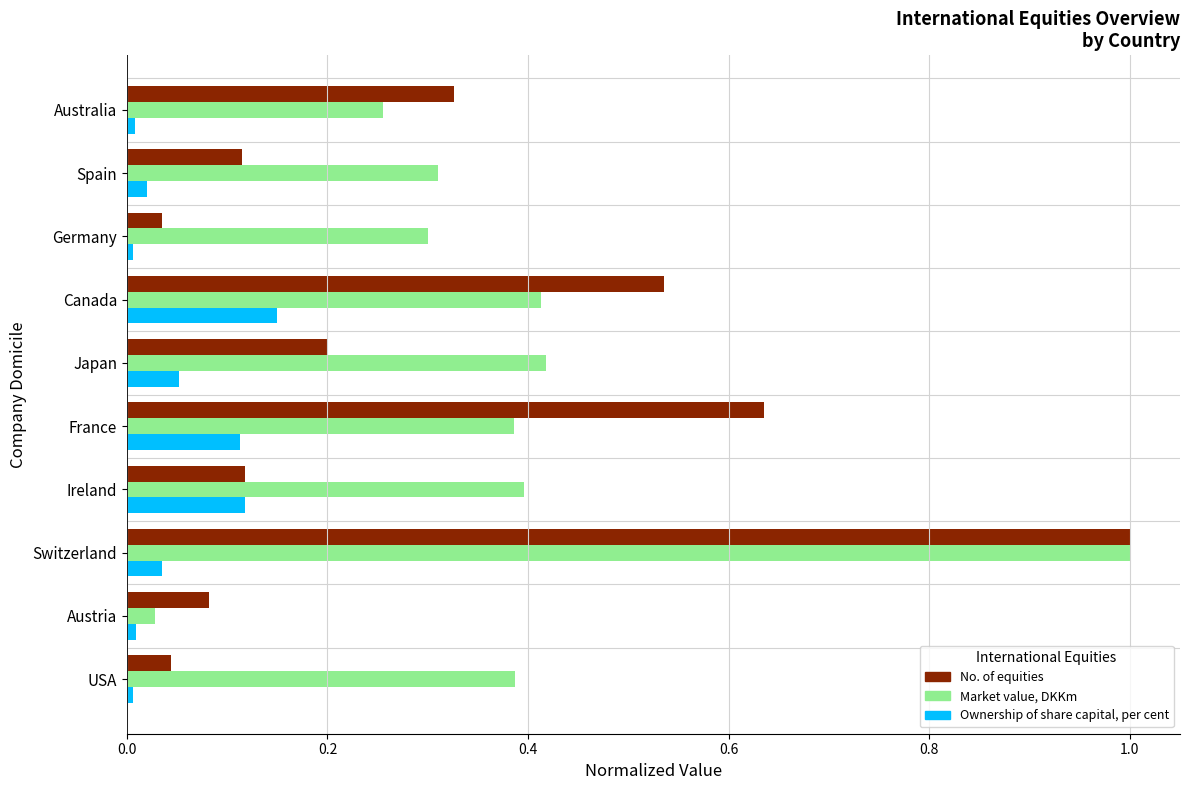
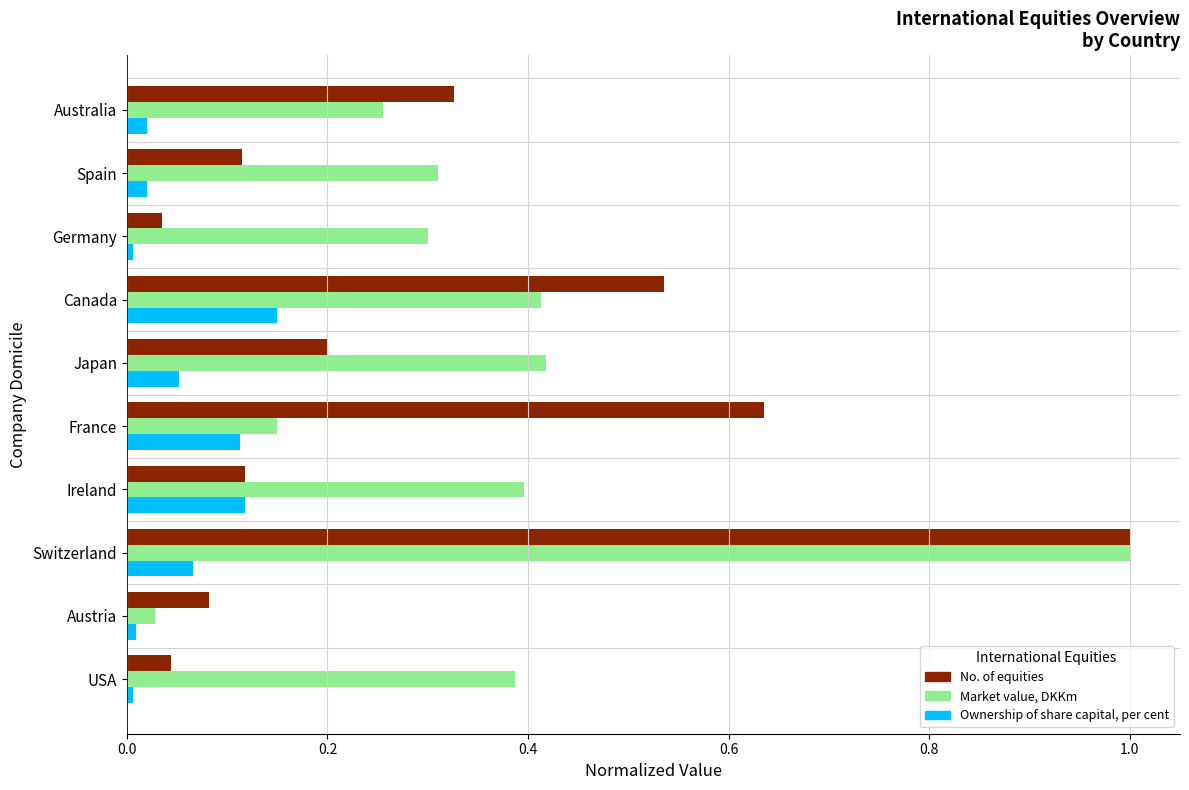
Ownership of share capital, per cent, Australia: 0.008 -> 0.020
Market value, DKKm, France: 0.386 -> 0.149
Ownership of share capital, per cent, Switzerland: 0.035 -> 0.065
